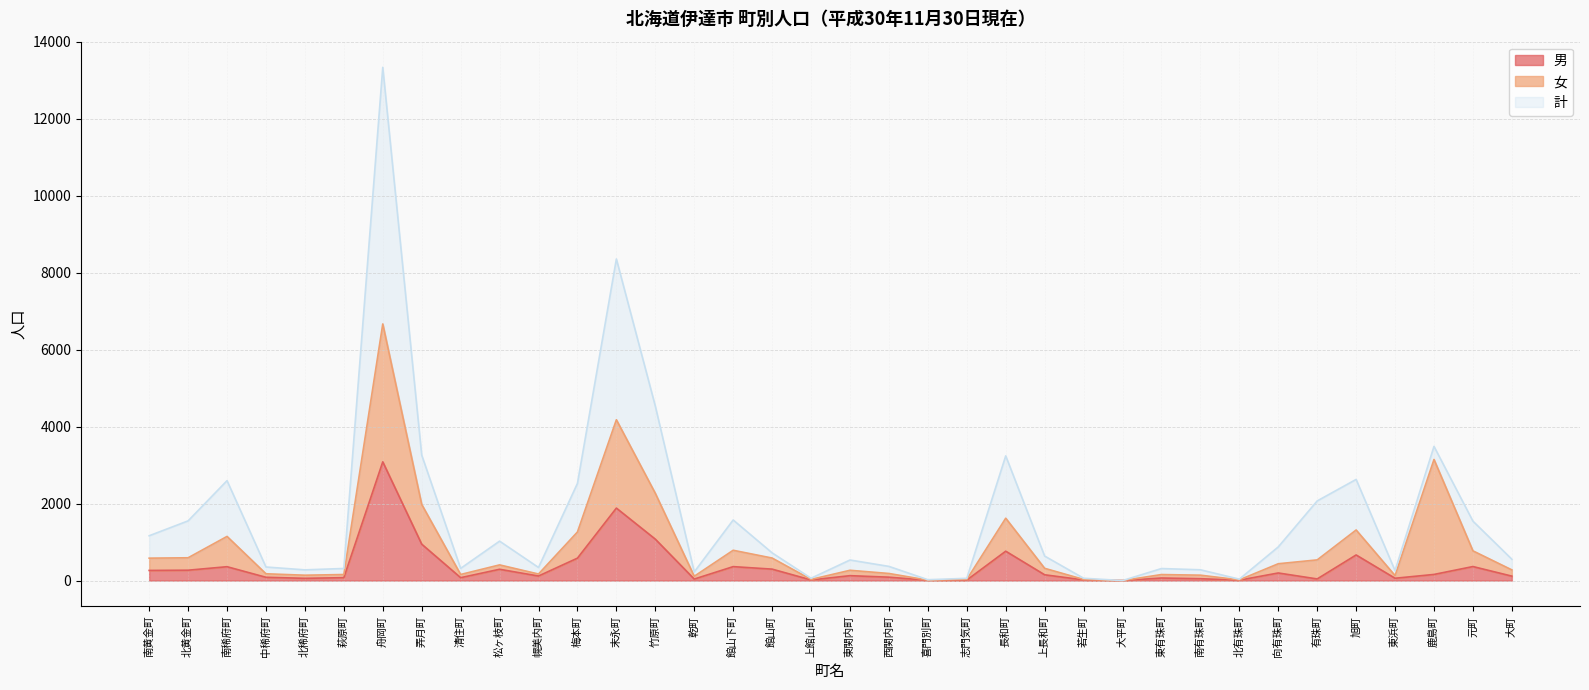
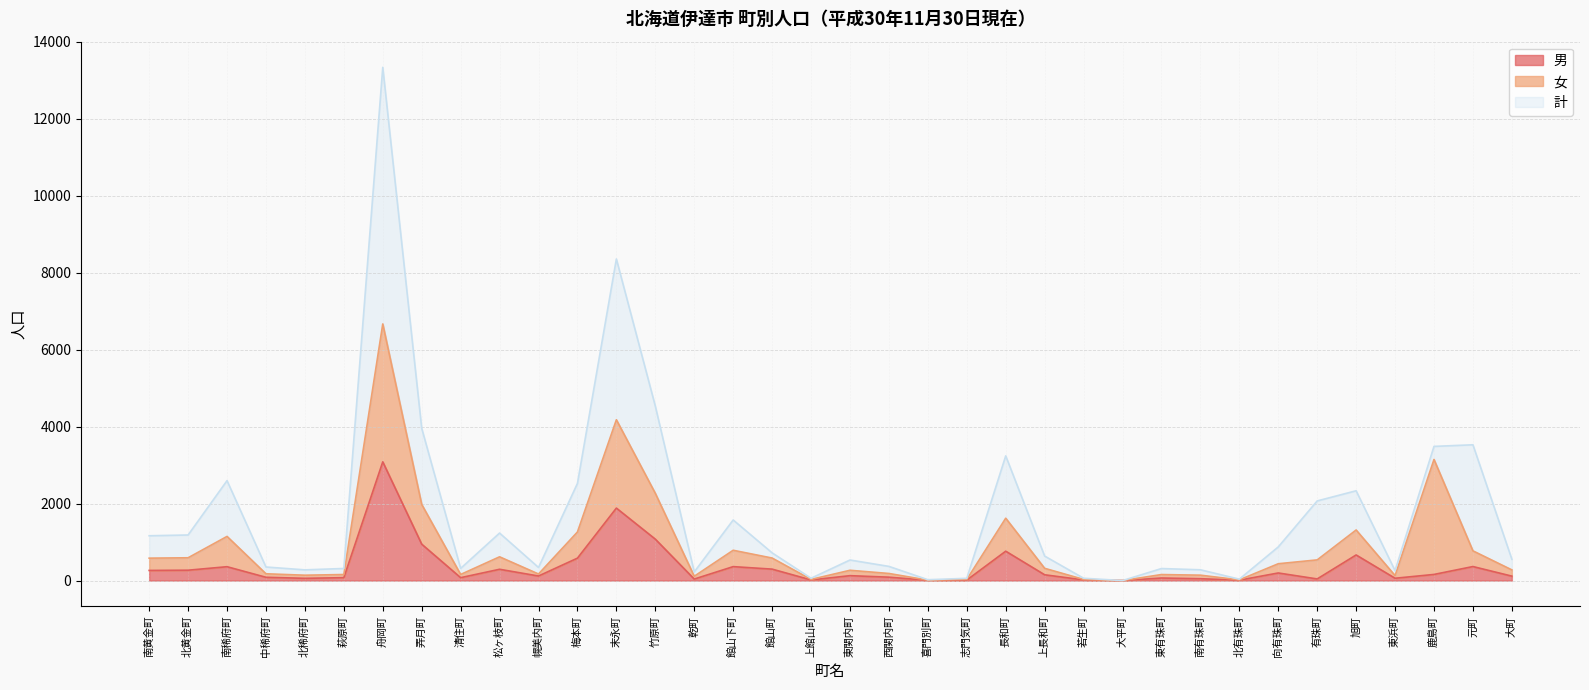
計, 北黄金町: 1000 -> 600
計, 弄月町: 1300 -> 2000
女, 松ヶ枝町: 100 -> 300
計, 旭町: 1300 -> 1000
計, 元町: 800 -> 2800
